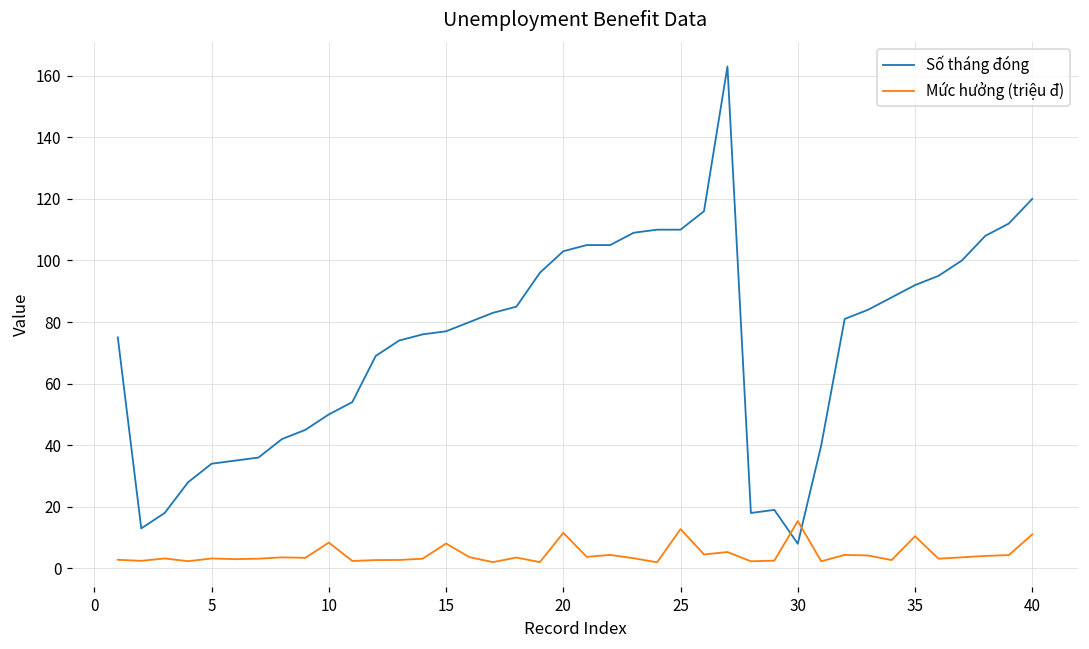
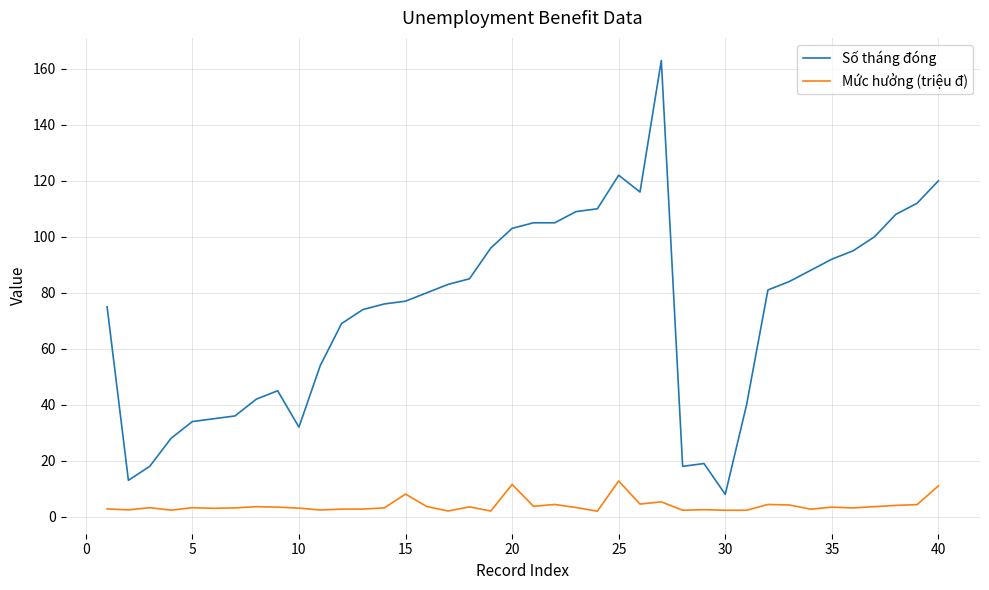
Số tháng đóng, 10: 50 -> 32
Mức hưởng (triệu đ), 10: 8 -> 3
Số tháng đóng, 25: 110 -> 122
Mức hưởng (triệu đ), 30: 15 -> 2
Mức hưởng (triệu đ), 35: 10 -> 3
